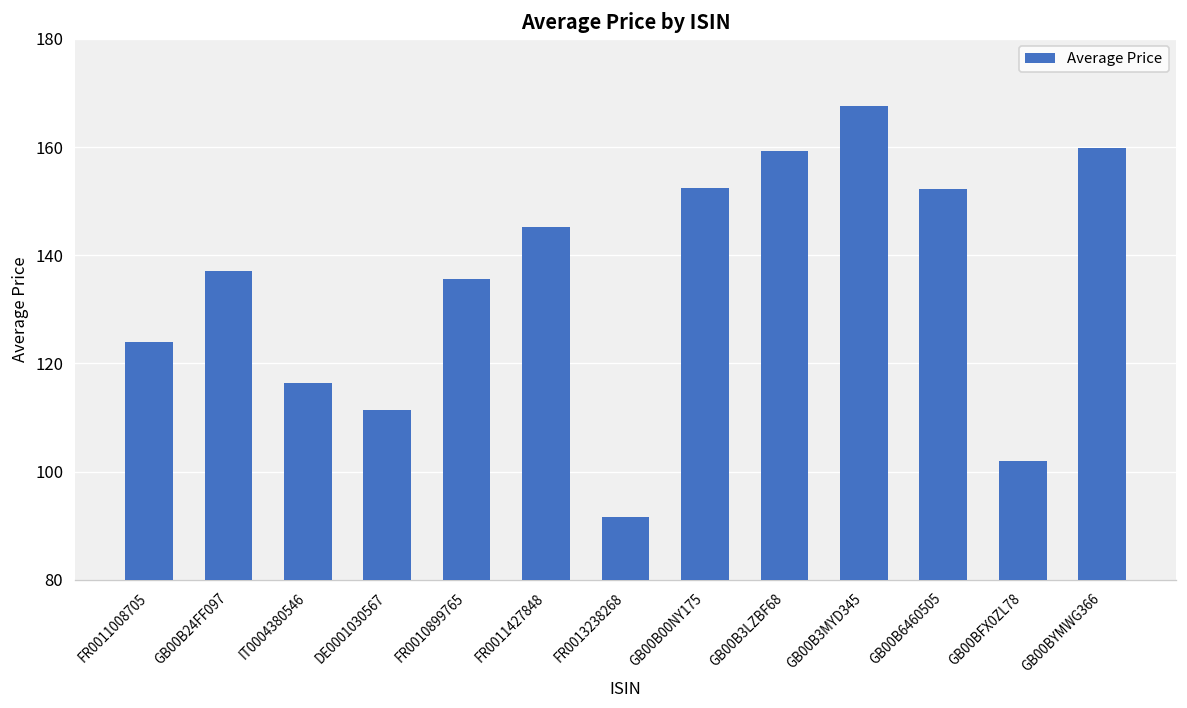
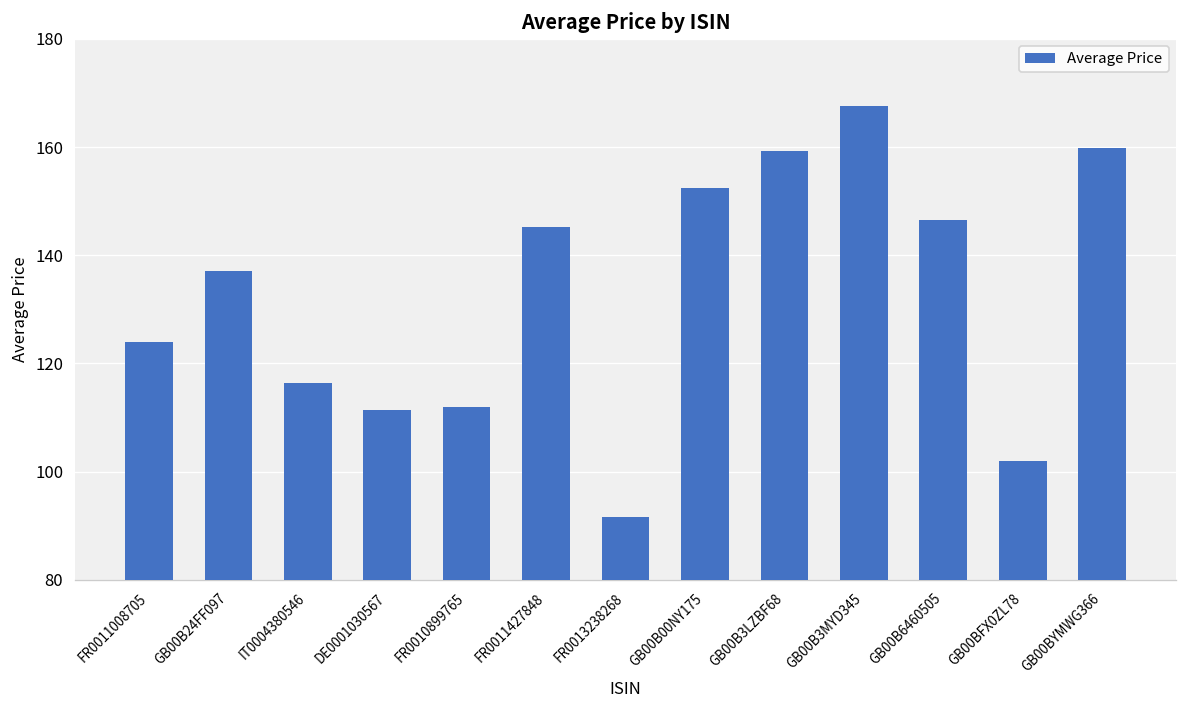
FR0010899765: 136 -> 112
GB00B6460505: 152 -> 147
